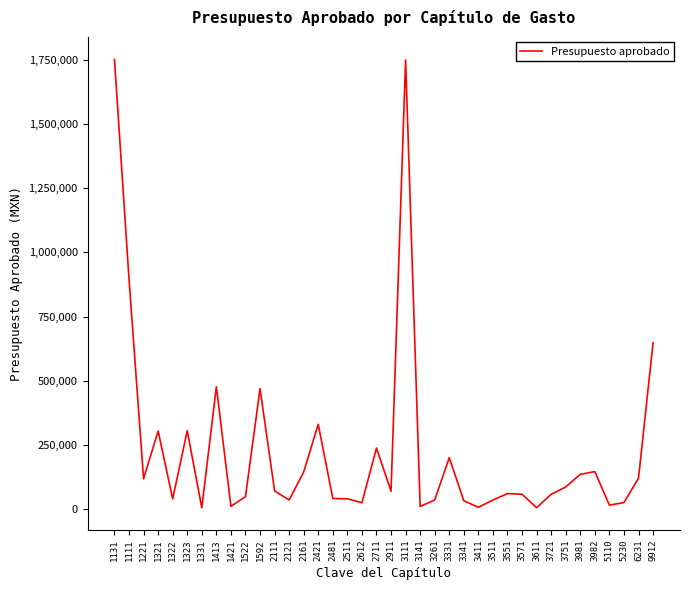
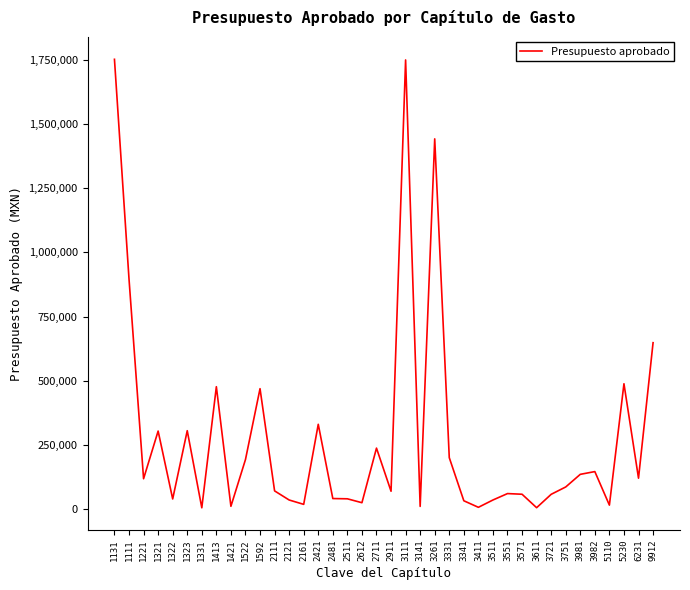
1522: 50,000 -> 190,000
2161: 140,000 -> 20,000
3261: 40,000 -> 1,440,000
5230: 30,000 -> 490,000
